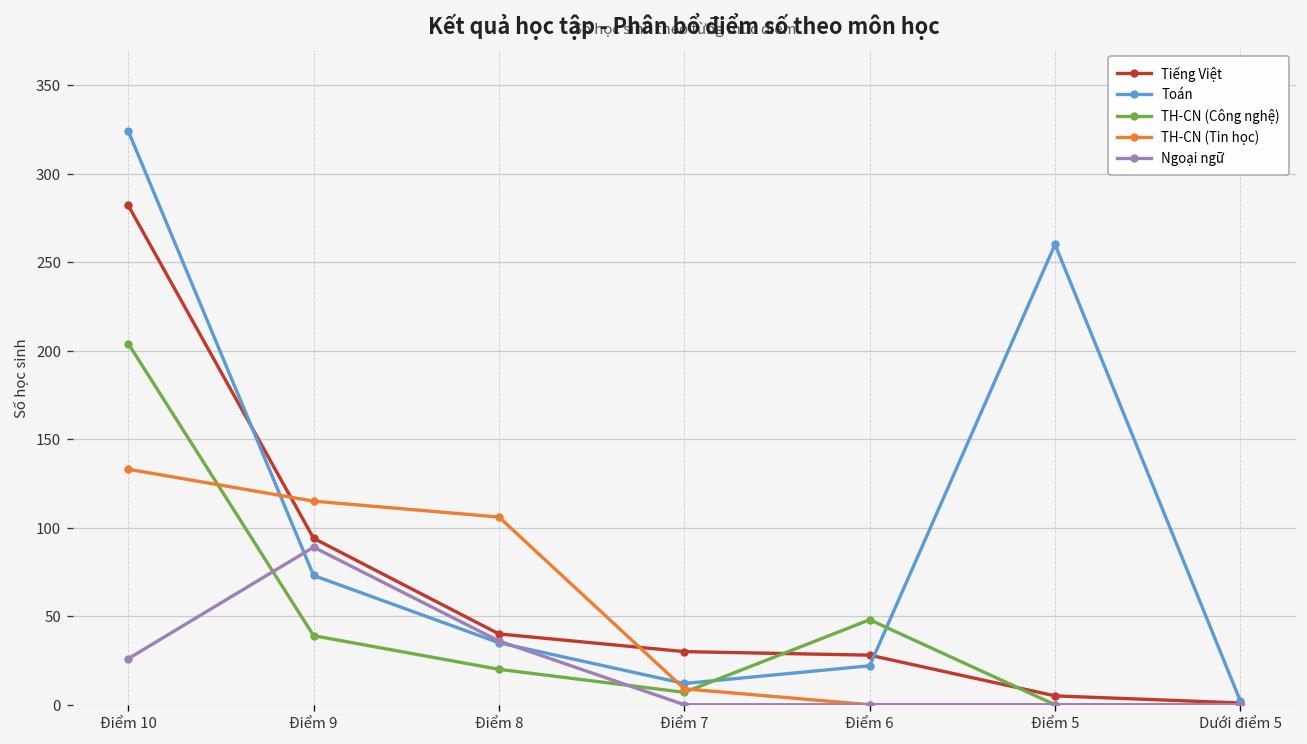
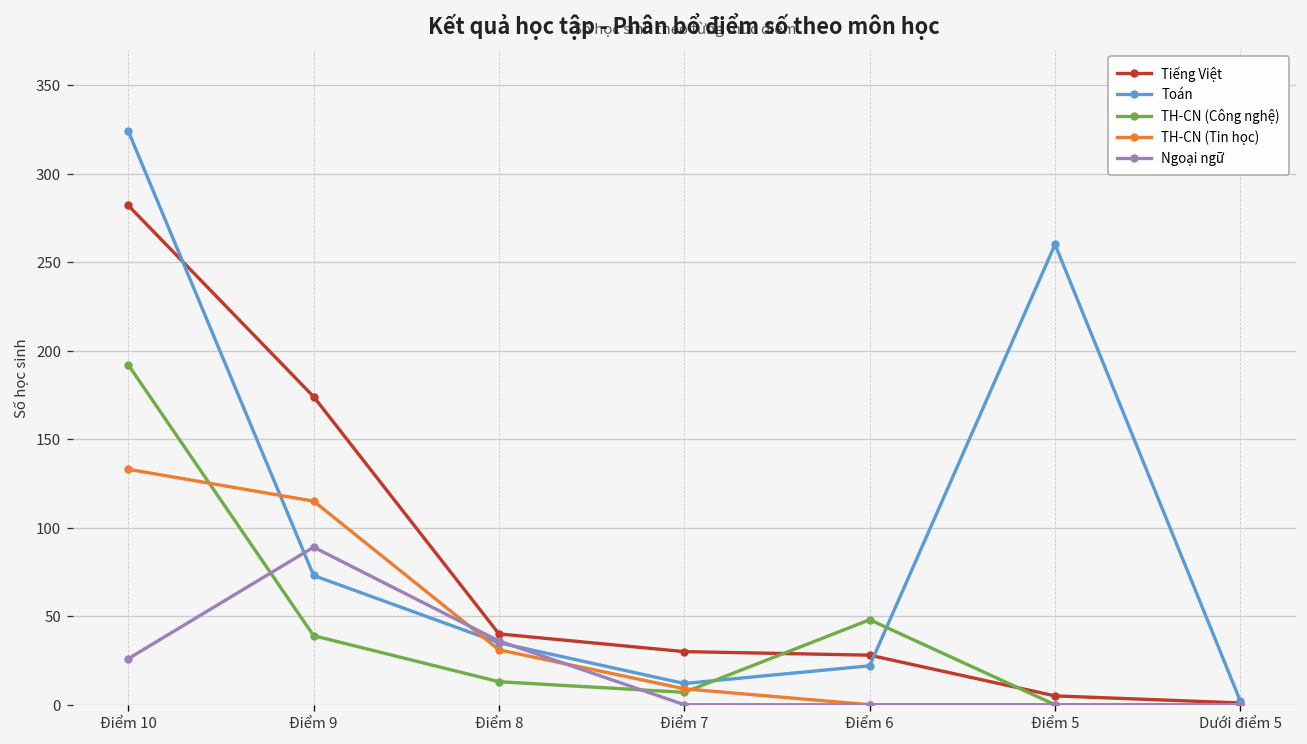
TH-CN (Công nghệ), Điểm 10: 204 -> 192
Tiếng Việt, Điểm 9: 94 -> 174
TH-CN (Công nghệ), Điểm 8: 20 -> 13
TH-CN (Tin học), Điểm 8: 106 -> 31
